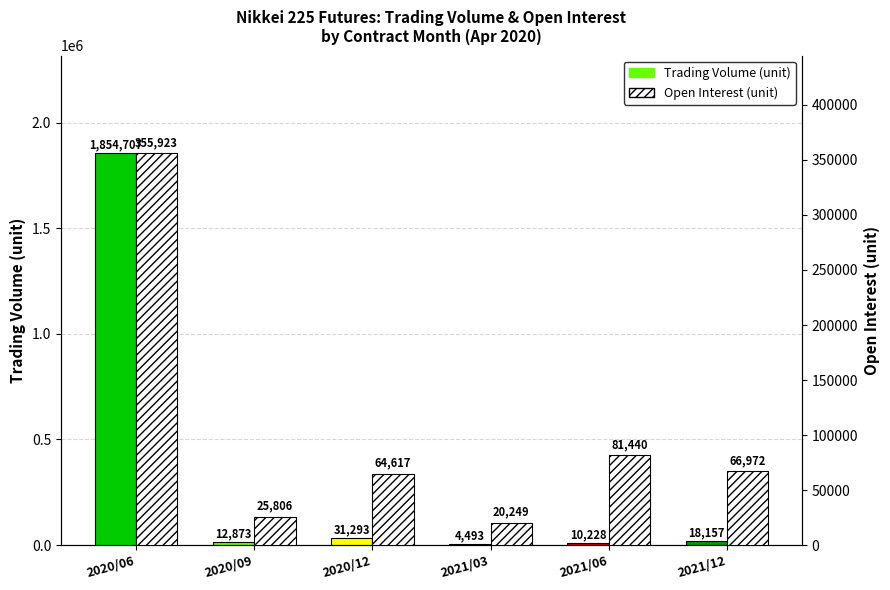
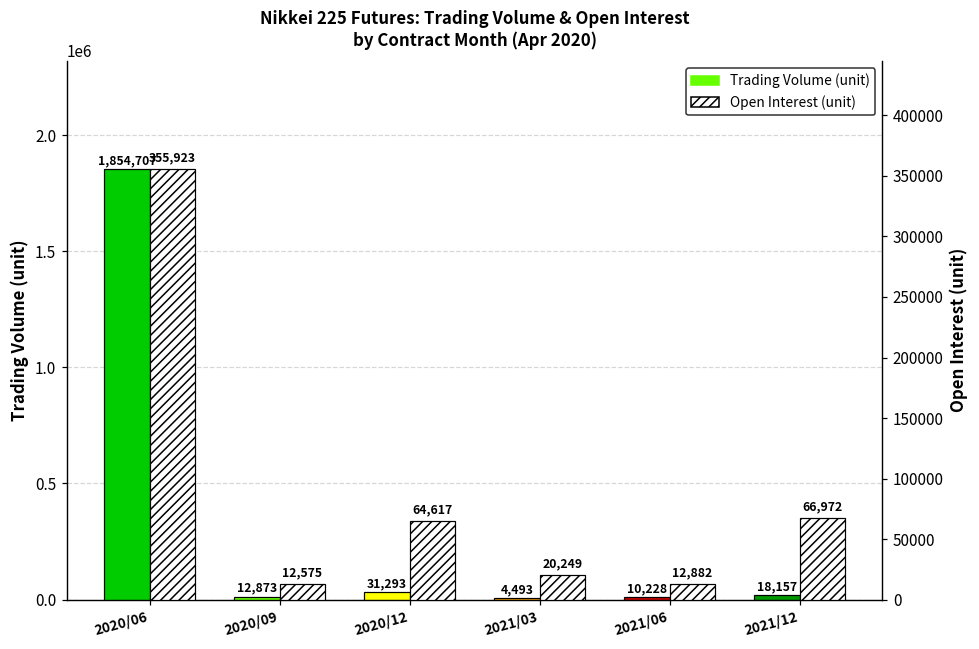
Open Interest (unit), 2020/09: 25,806 -> 12,575
Open Interest (unit), 2021/06: 81,440 -> 12,882
